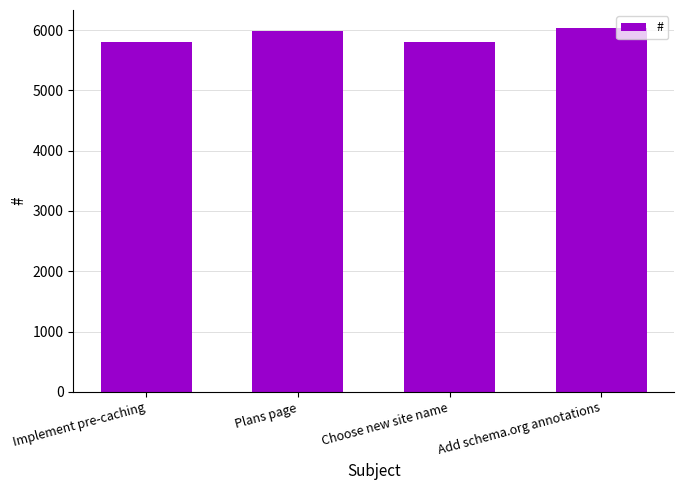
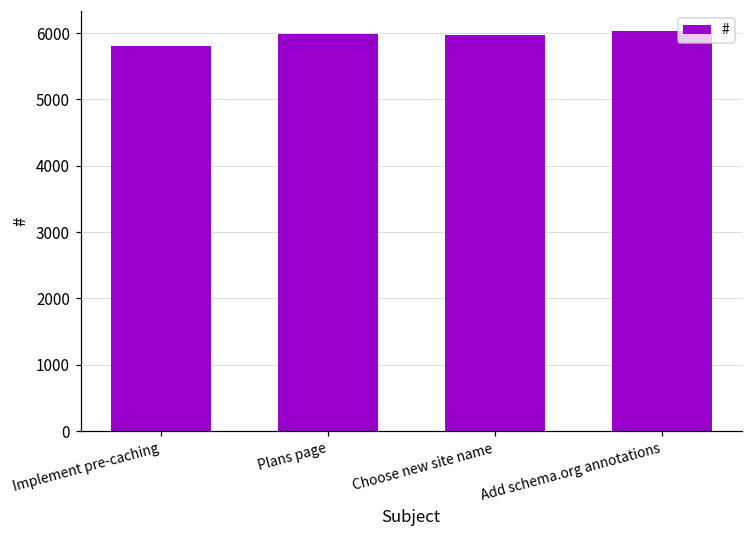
Choose new site name: 5800 -> 6000
